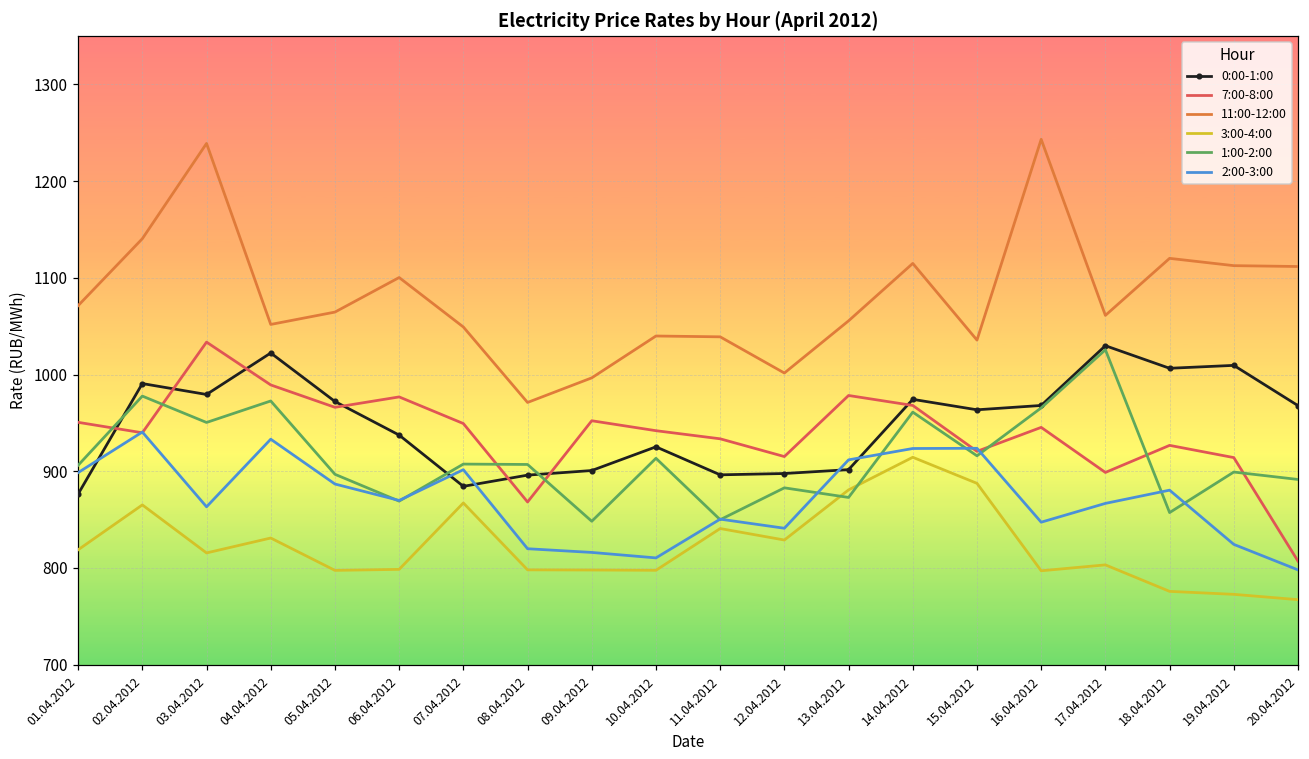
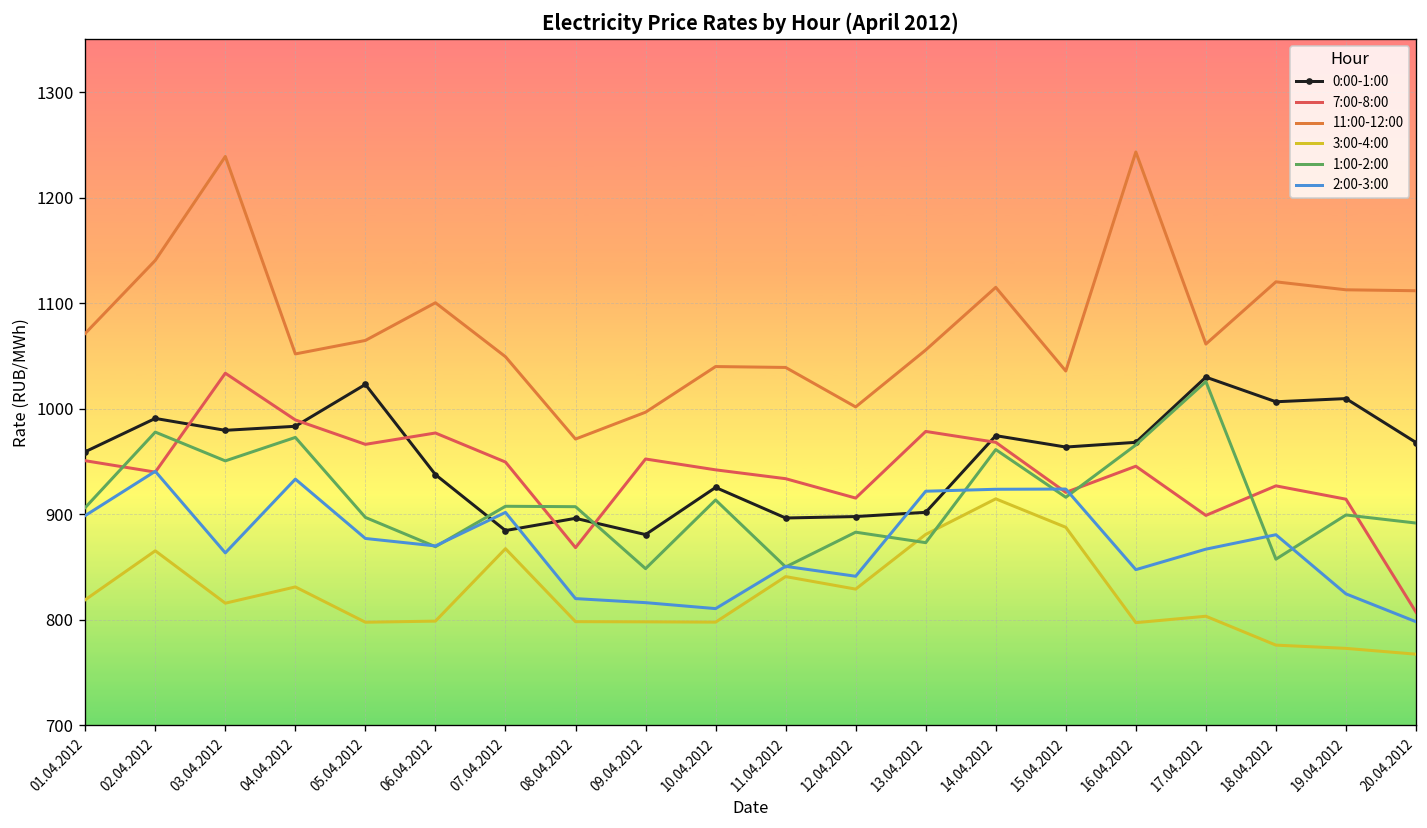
0:00-1:00, 01.04.2012: 880 -> 960
0:00-1:00, 04.04.2012: 1020 -> 980
0:00-1:00, 05.04.2012: 970 -> 1020
2:00-3:00, 05.04.2012: 890 -> 880
0:00-1:00, 09.04.2012: 900 -> 880
2:00-3:00, 13.04.2012: 910 -> 920
